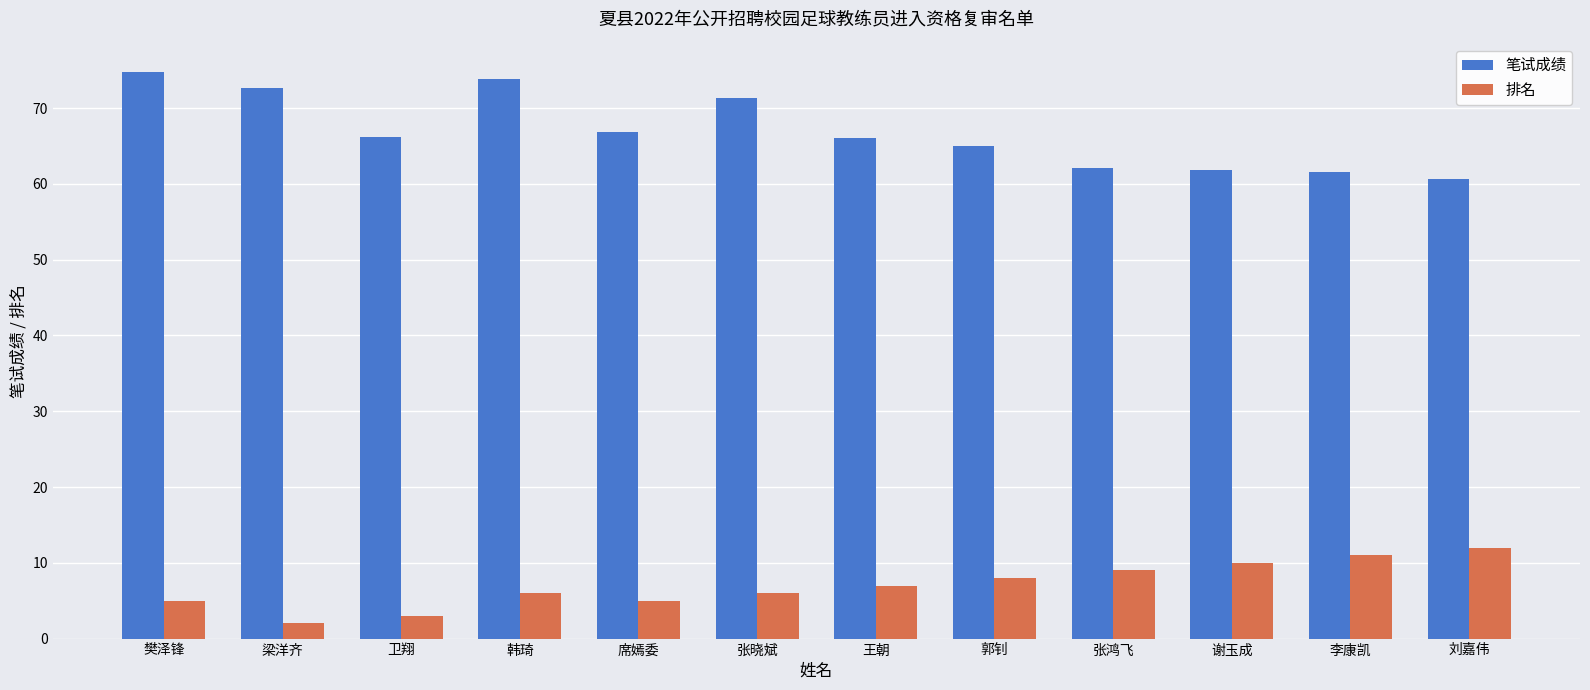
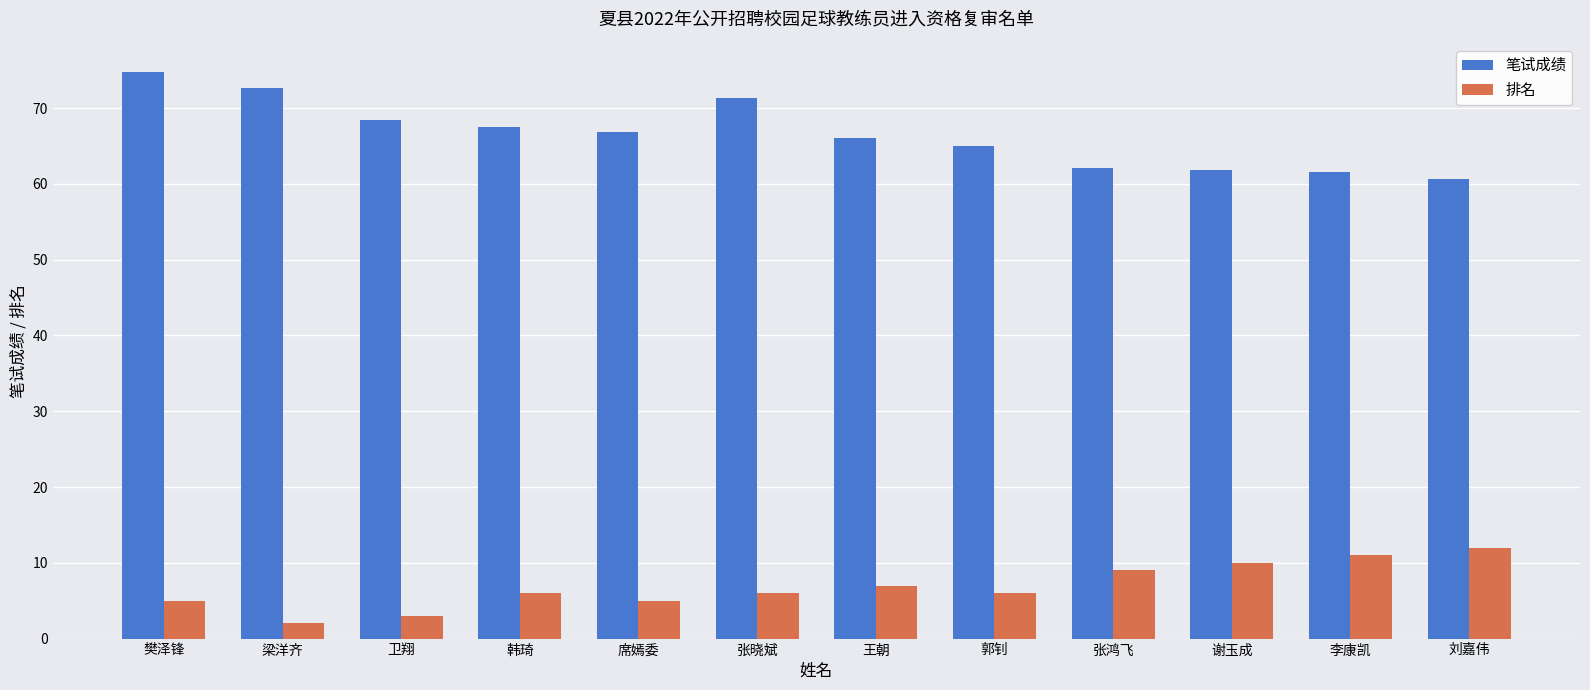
笔试成绩, 卫翔: 66 -> 68
笔试成绩, 韩琦: 74 -> 68
排名, 郭钊: 8 -> 6
